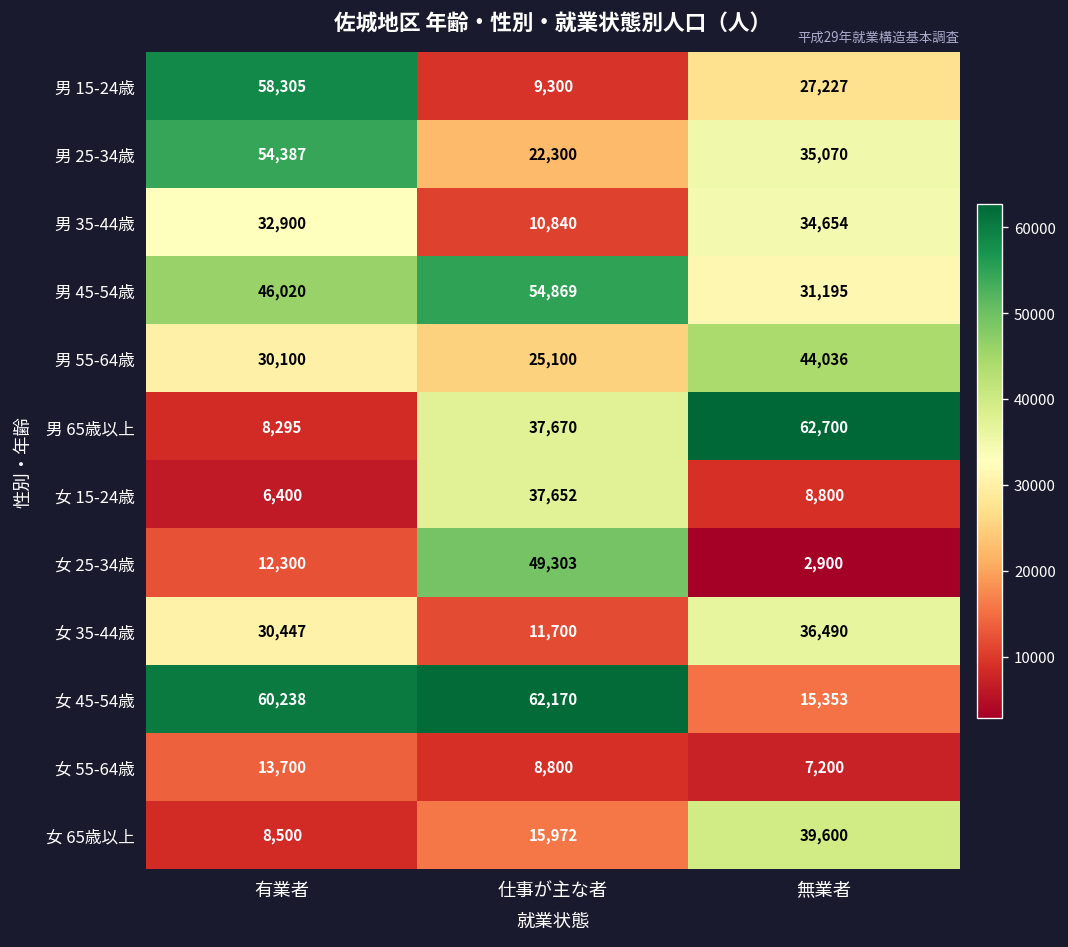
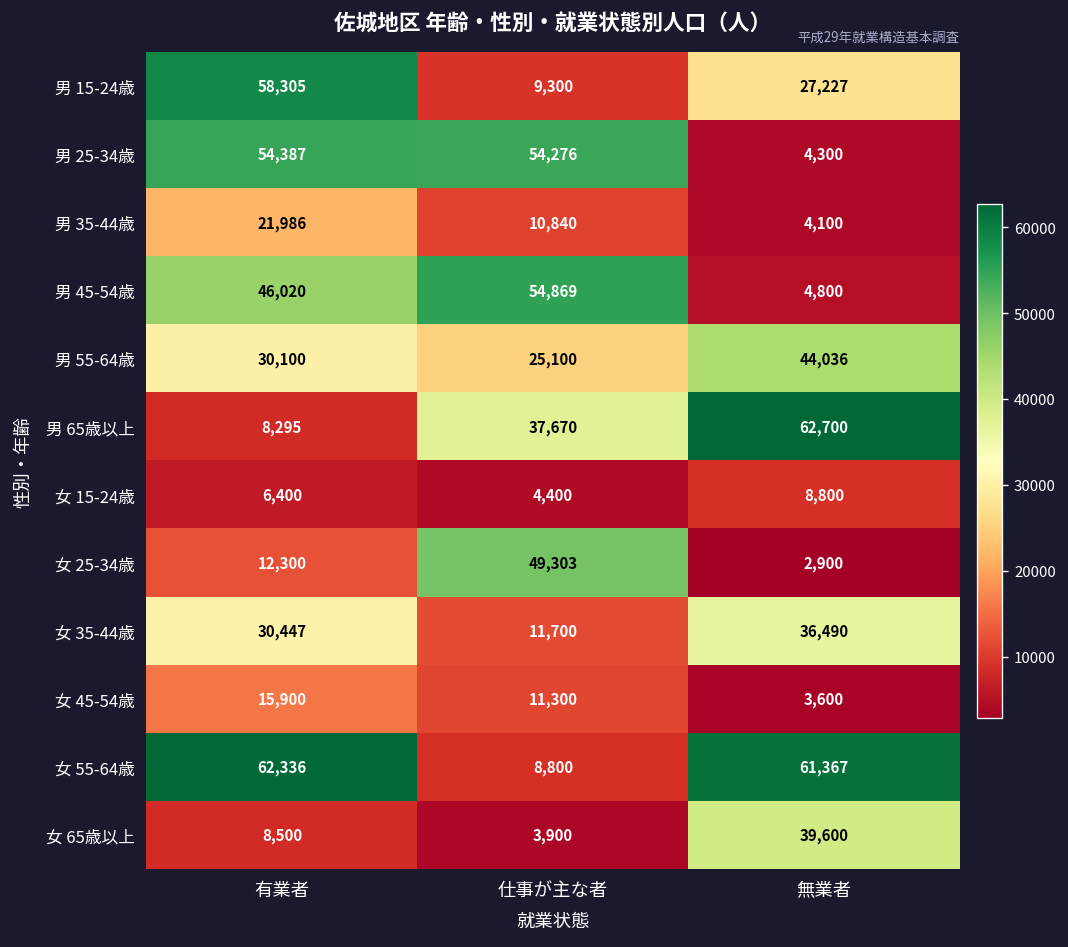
男 25-34歳, 仕事が主な者: 22,300 -> 54,276
男 25-34歳, 無業者: 35,070 -> 4,300
男 35-44歳, 有業者: 32,900 -> 21,986
男 35-44歳, 無業者: 34,654 -> 4,100
男 45-54歳, 無業者: 31,195 -> 4,800
女 15-24歳, 仕事が主な者: 37,652 -> 4,400
女 45-54歳, 有業者: 60,238 -> 15,900
女 45-54歳, 仕事が主な者: 62,170 -> 11,300
女 45-54歳, 無業者: 15,353 -> 3,600
女 55-64歳, 有業者: 13,700 -> 62,336
女 55-64歳, 無業者: 7,200 -> 61,367
女 65歳以上, 仕事が主な者: 15,972 -> 3,900
